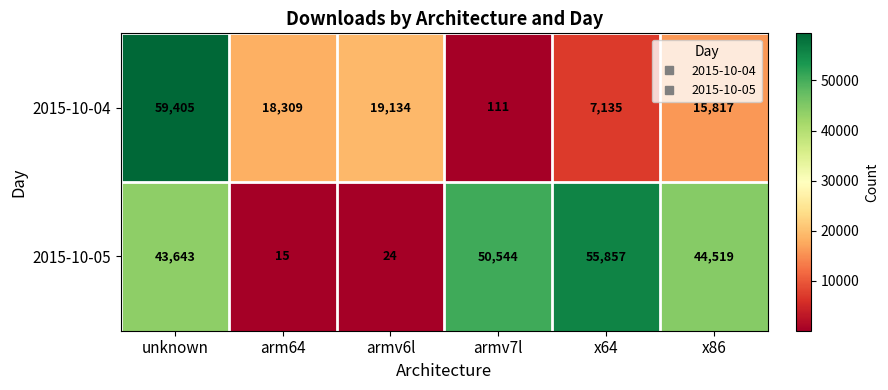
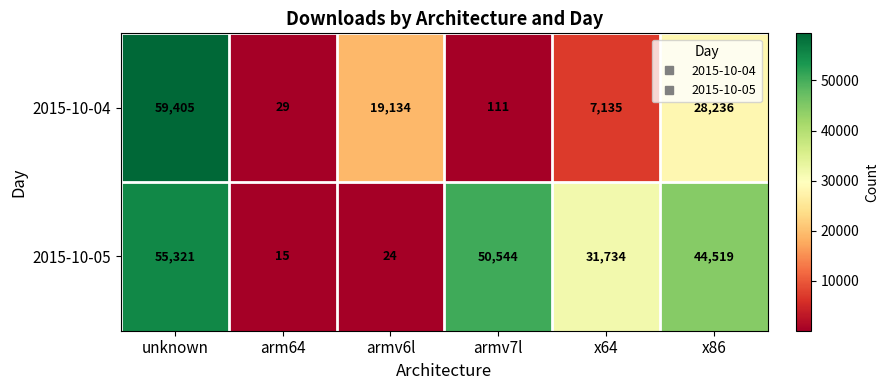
2015-10-04, arm64: 18,309 -> 29
2015-10-04, x86: 15,817 -> 28,236
2015-10-05, unknown: 43,643 -> 55,321
2015-10-05, x64: 55,857 -> 31,734
